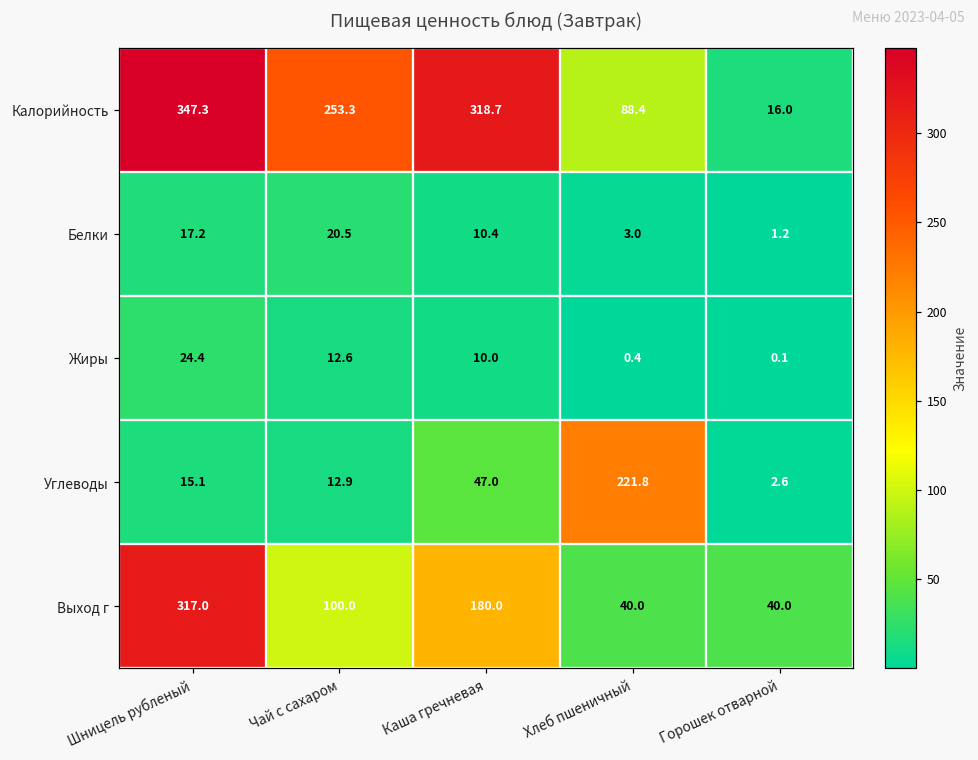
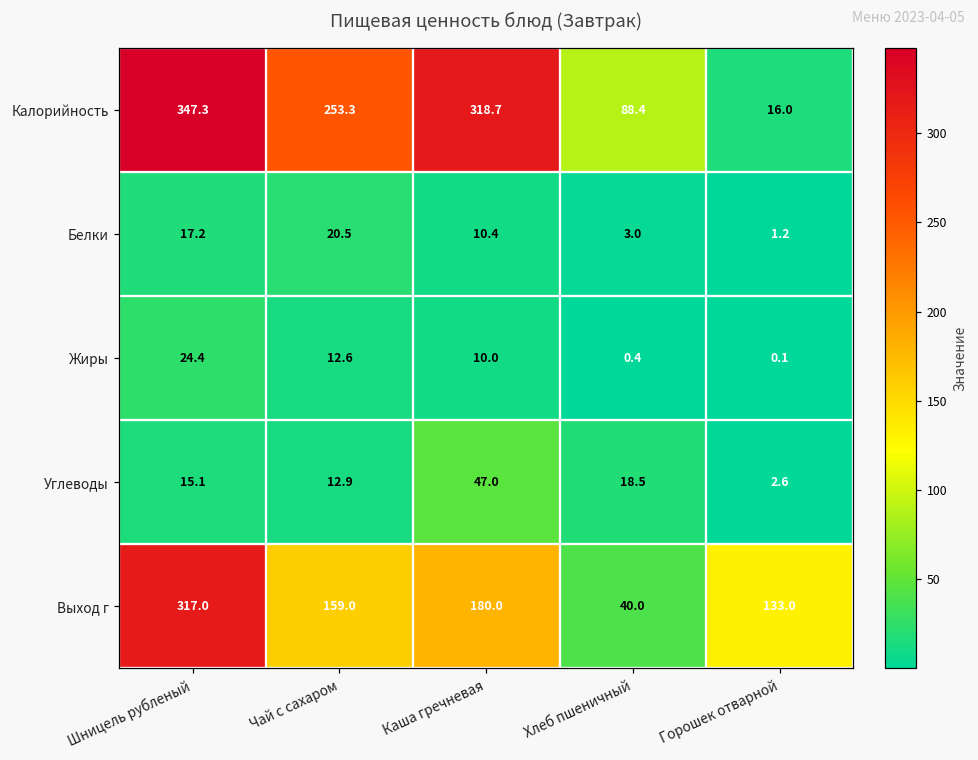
Углеводы, Хлеб пшеничный: 221.8 -> 18.5
Выход г, Чай с сахаром: 100.0 -> 159.0
Выход г, Горошек отварной: 40.0 -> 133.0
